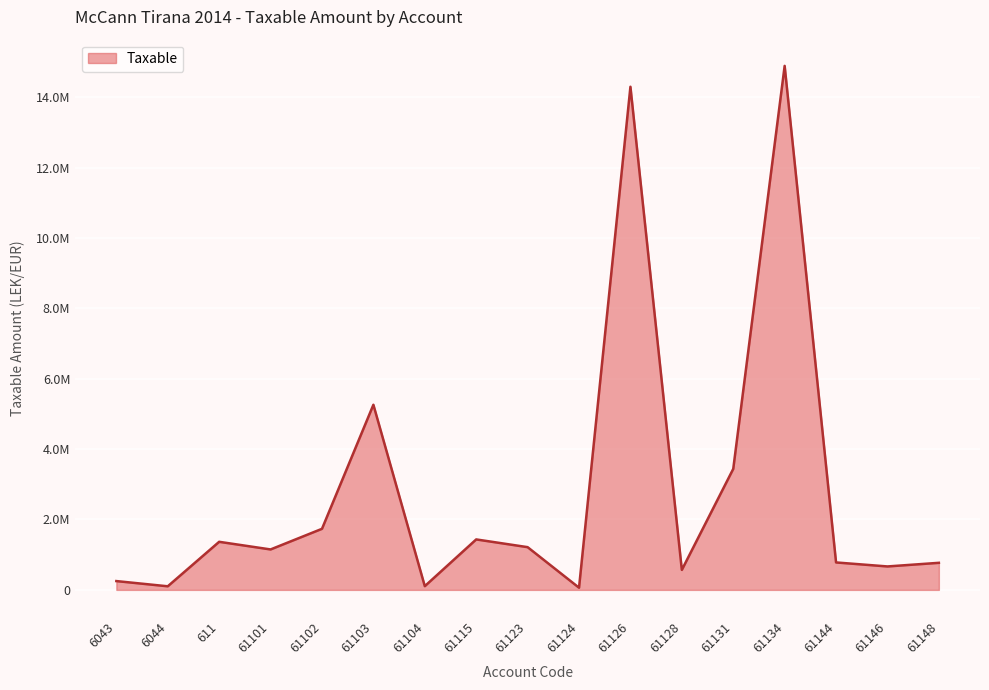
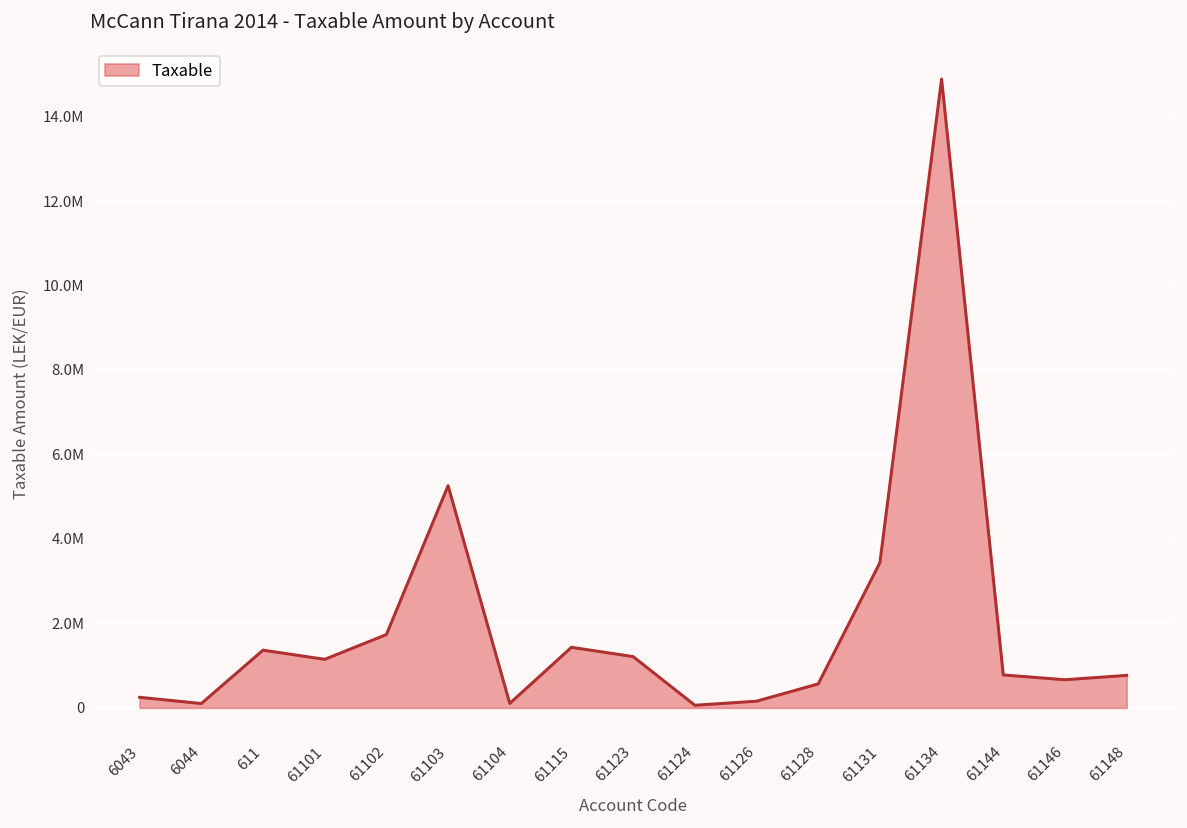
61126: 14300000 -> 200000
